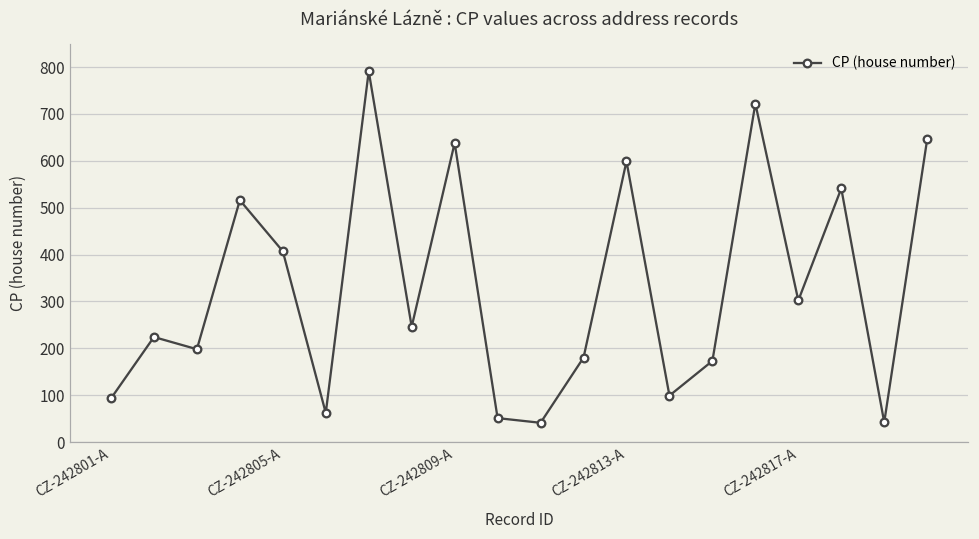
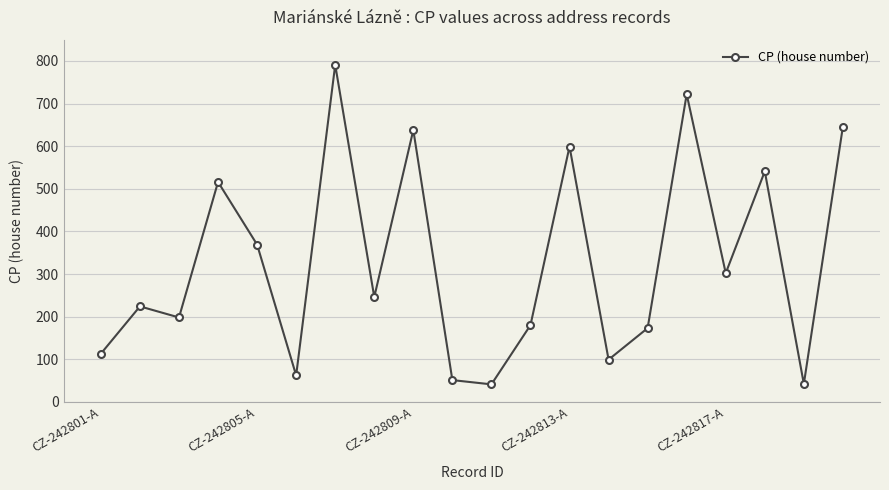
CZ-242801-A: 90 -> 110
CZ-242805-A: 410 -> 370
